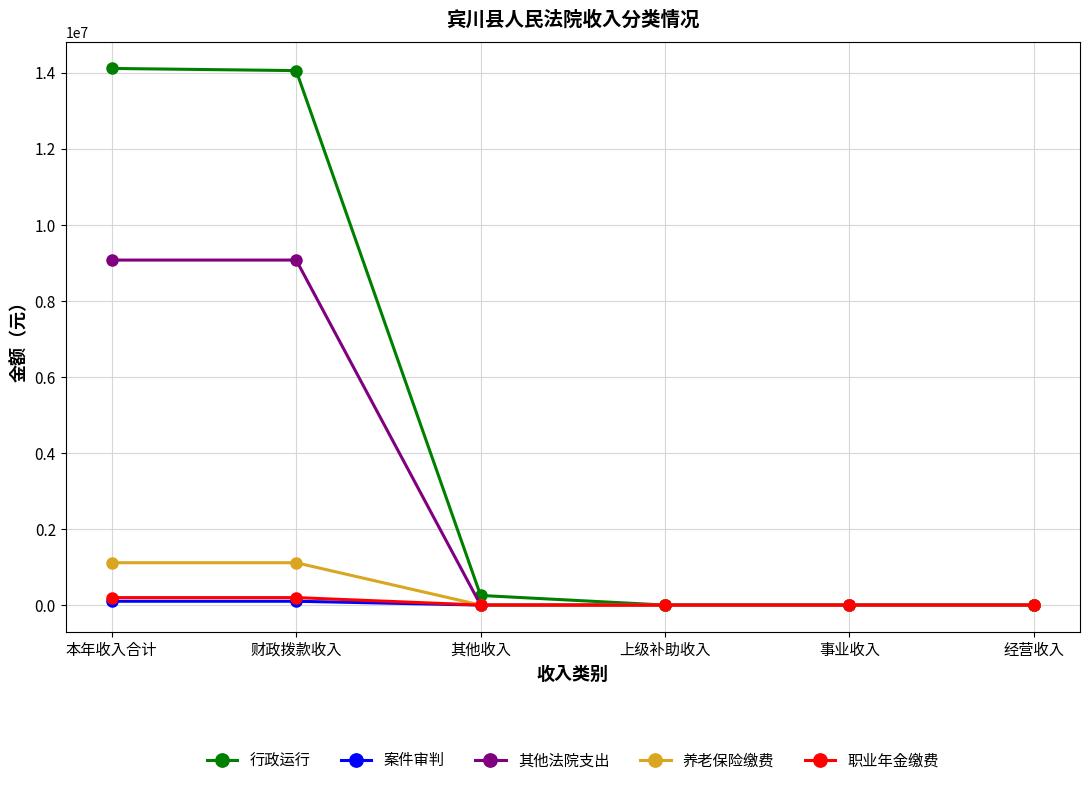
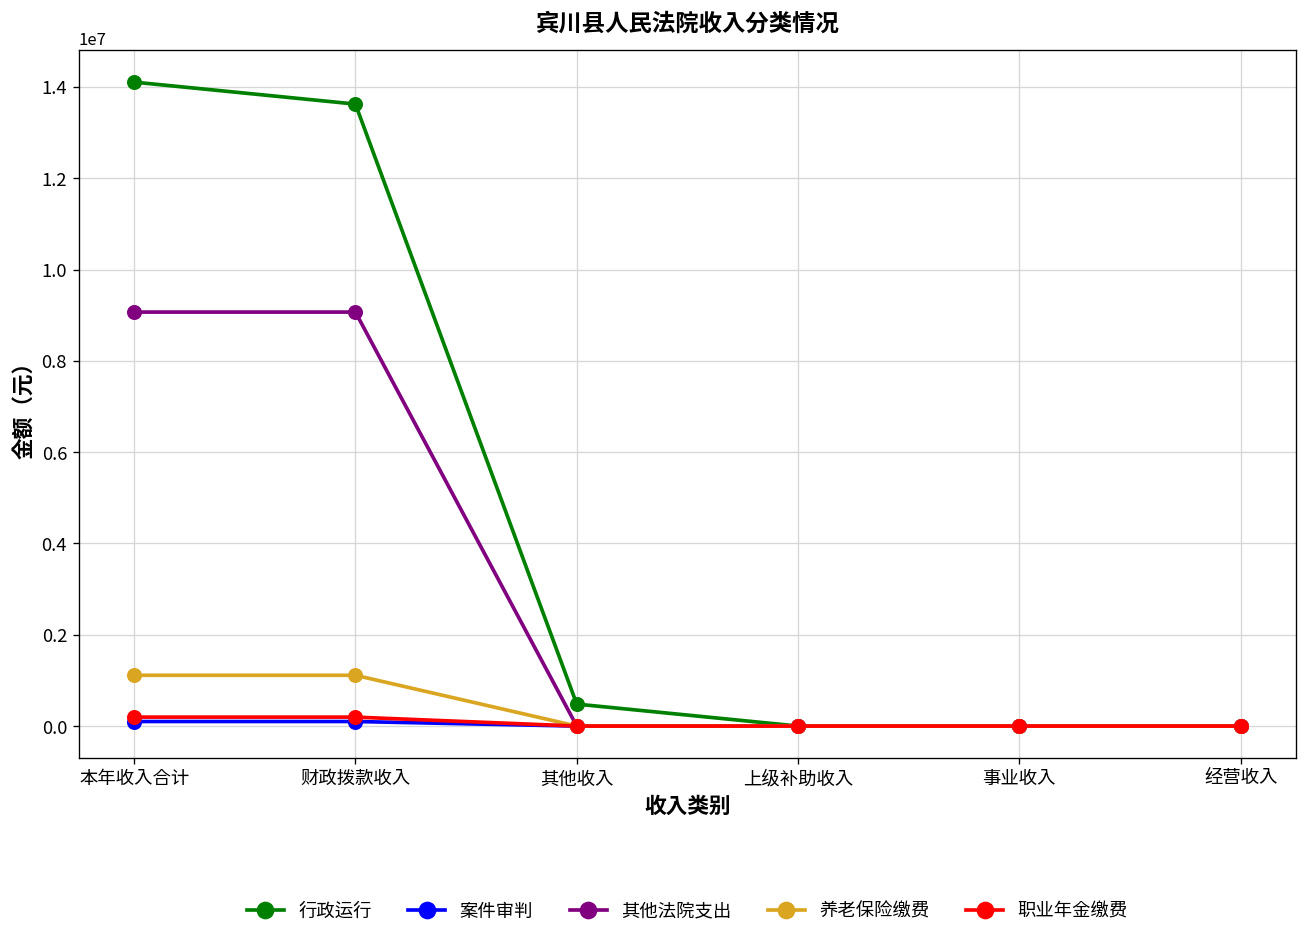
行政运行, 财政拨款收入: 14100000 -> 13600000
行政运行, 其他收入: 300000 -> 500000
